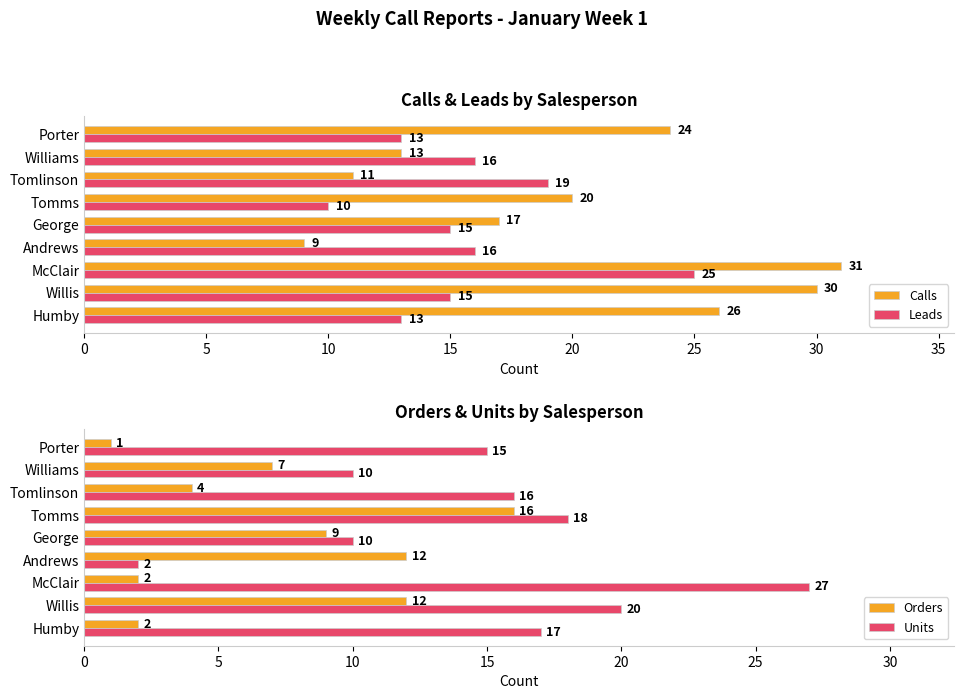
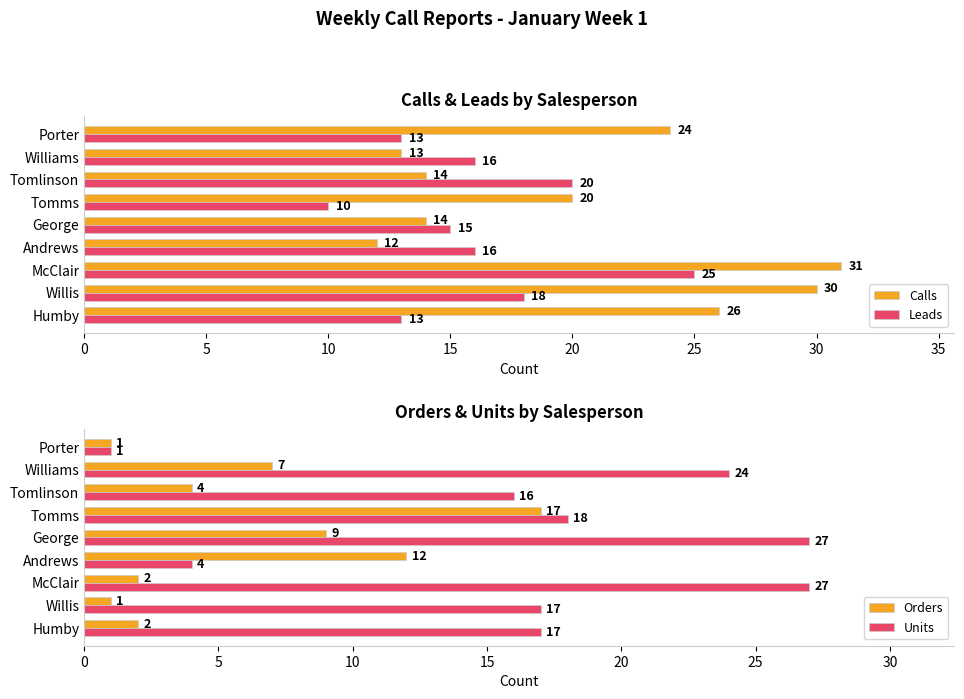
Calls & Leads by Salesperson, Calls, Tomlinson: 11 -> 14
Calls & Leads by Salesperson, Leads, Tomlinson: 19 -> 20
Calls & Leads by Salesperson, Calls, George: 17 -> 14
Calls & Leads by Salesperson, Calls, Andrews: 9 -> 12
Calls & Leads by Salesperson, Leads, Willis: 15 -> 18
Orders & Units by Salesperson, Units, Porter: 15 -> 1
Orders & Units by Salesperson, Units, Williams: 10 -> 24
Orders & Units by Salesperson, Orders, Tomms: 16 -> 17
Orders & Units by Salesperson, Units, George: 10 -> 27
Orders & Units by Salesperson, Units, Andrews: 2 -> 4
Orders & Units by Salesperson, Orders, Willis: 12 -> 1
Orders & Units by Salesperson, Units, Willis: 20 -> 17
